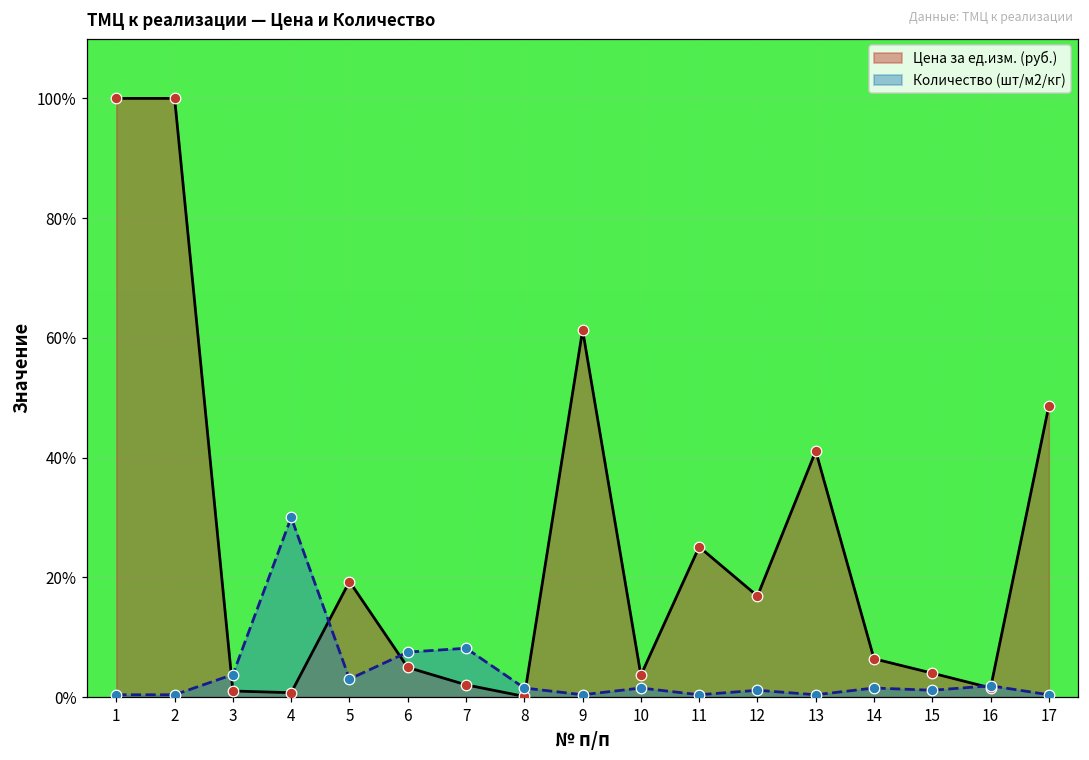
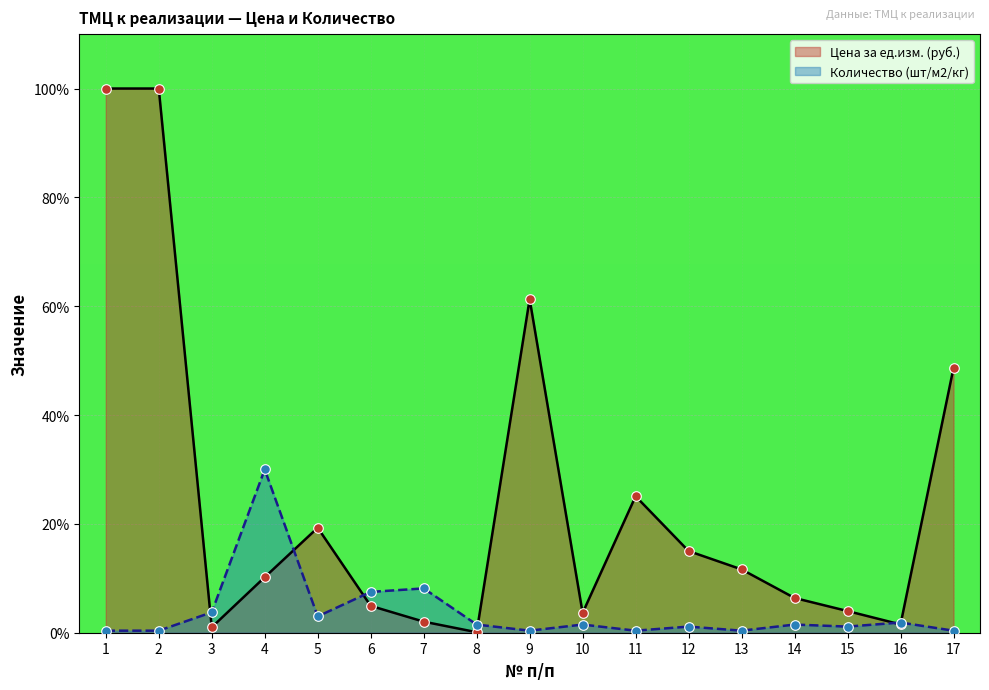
Цена за ед.изм. (руб.), 4: 1% -> 10%
Цена за ед.изм. (руб.), 12: 17% -> 15%
Цена за ед.изм. (руб.), 13: 41% -> 12%
